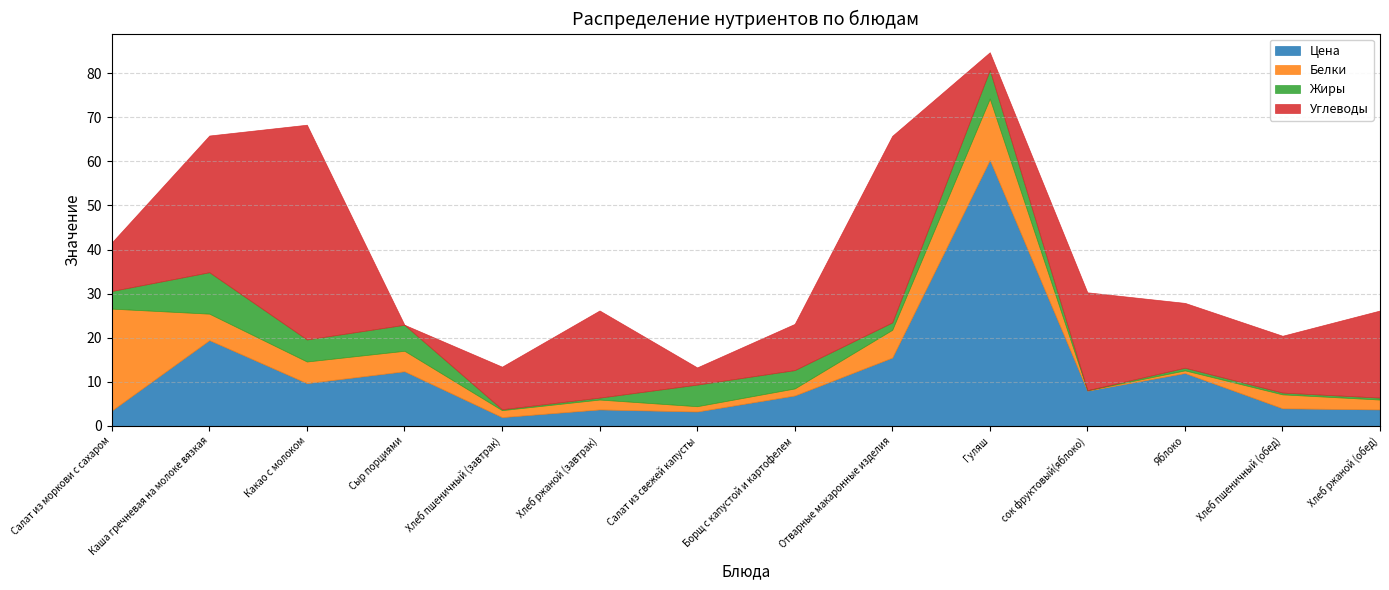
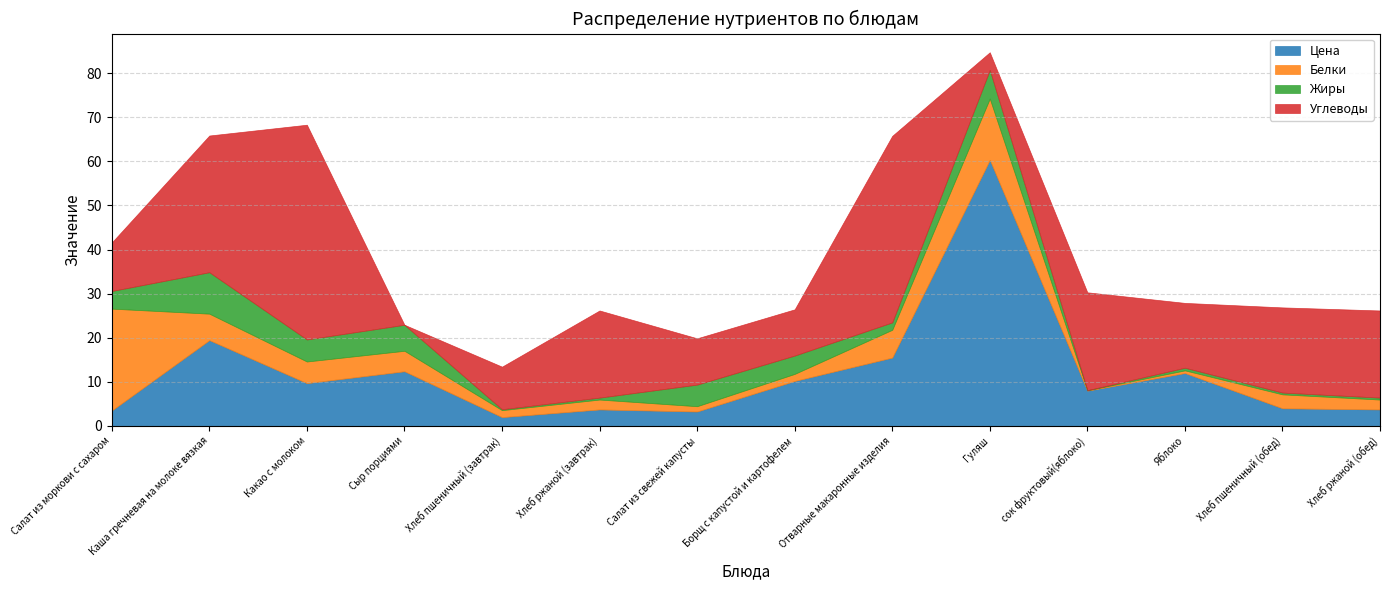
Углеводы, Салат из свежей капусты: 4 -> 11
Цена, Борщ с капустой и картофелем: 7 -> 10
Углеводы, Хлеб пшеничный (обед): 13 -> 19
